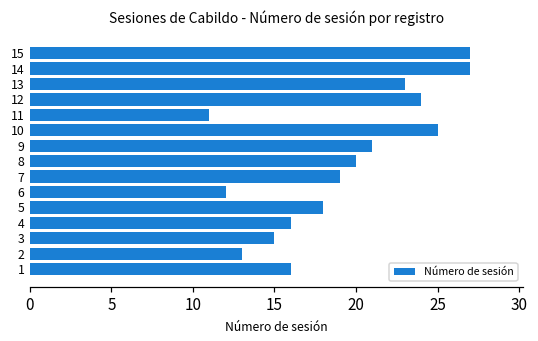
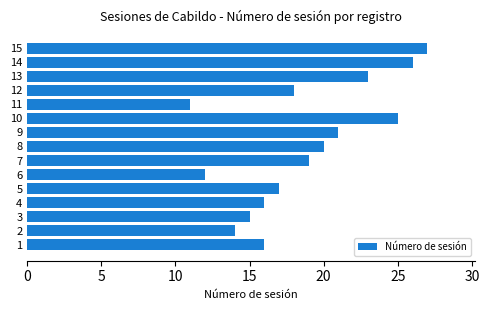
14: 27 -> 26
12: 24 -> 18
5: 18 -> 17
2: 13 -> 14
